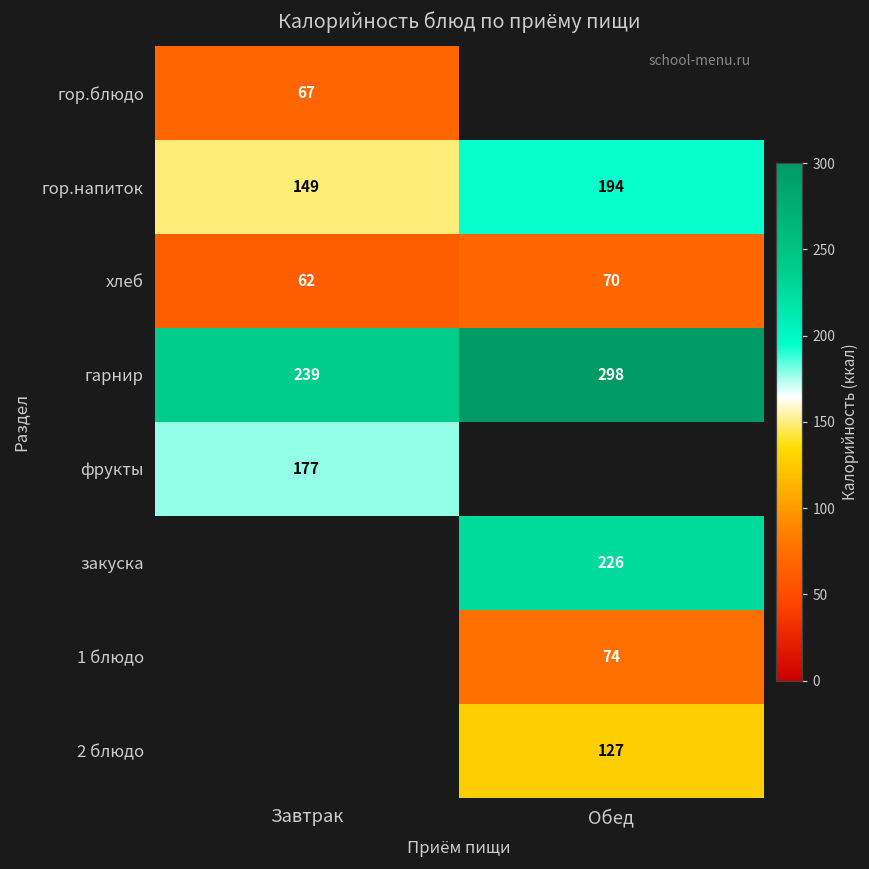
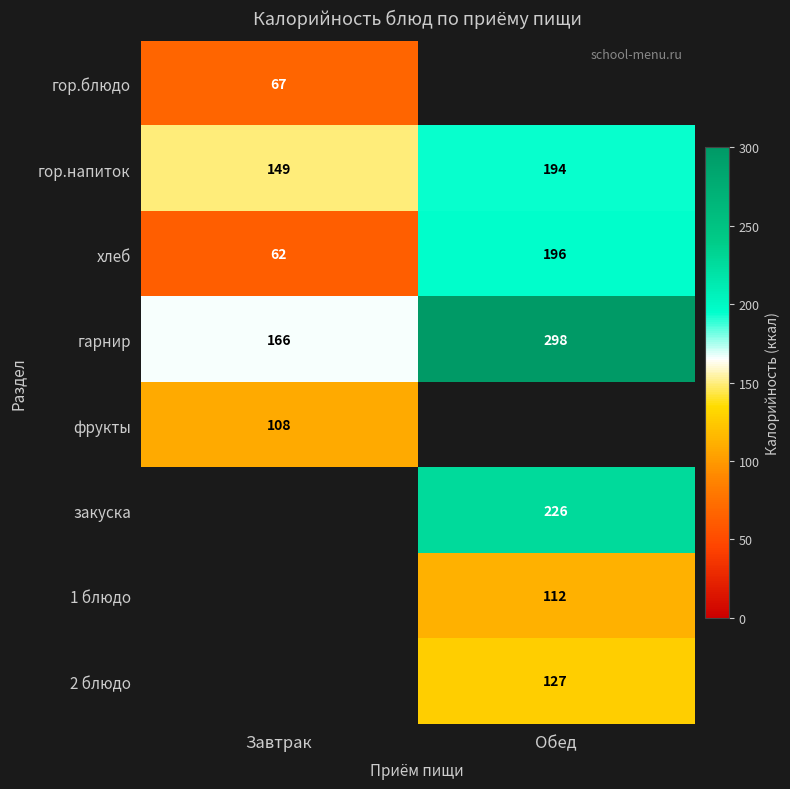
хлеб, Обед: 70 -> 196
гарнир, Завтрак: 239 -> 166
фрукты, Завтрак: 177 -> 108
1 блюдо, Обед: 74 -> 112
